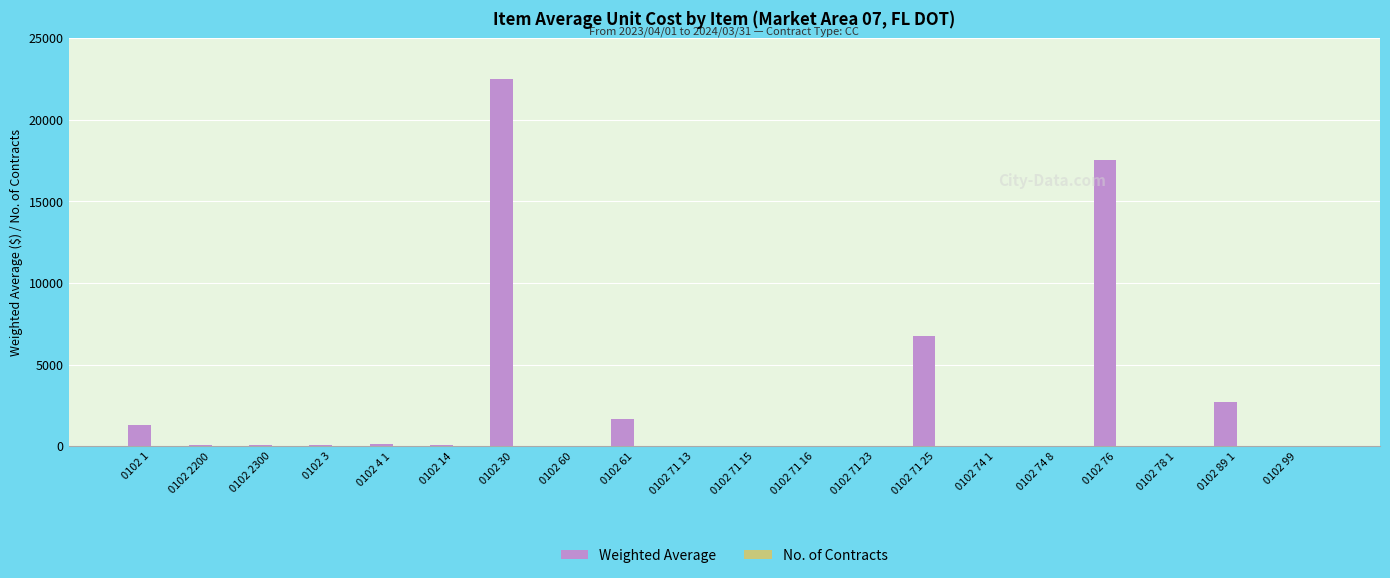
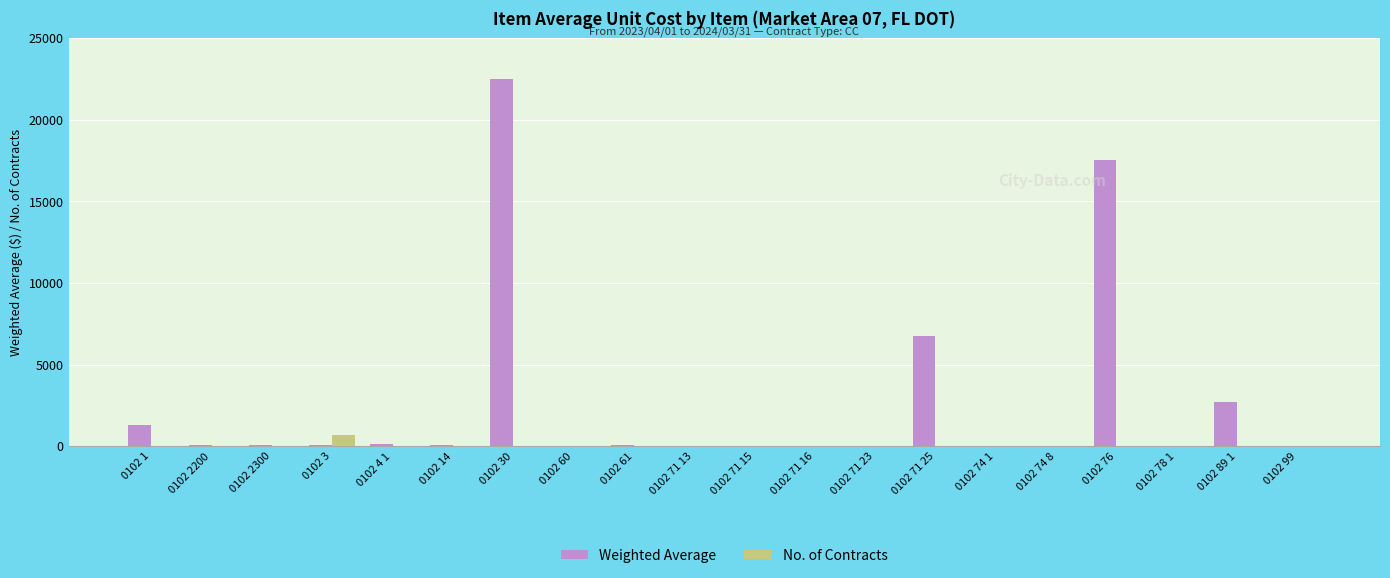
No. of Contracts, 0102 3: 0 -> 700
Weighted Average, 0102 61: 1700 -> 0
